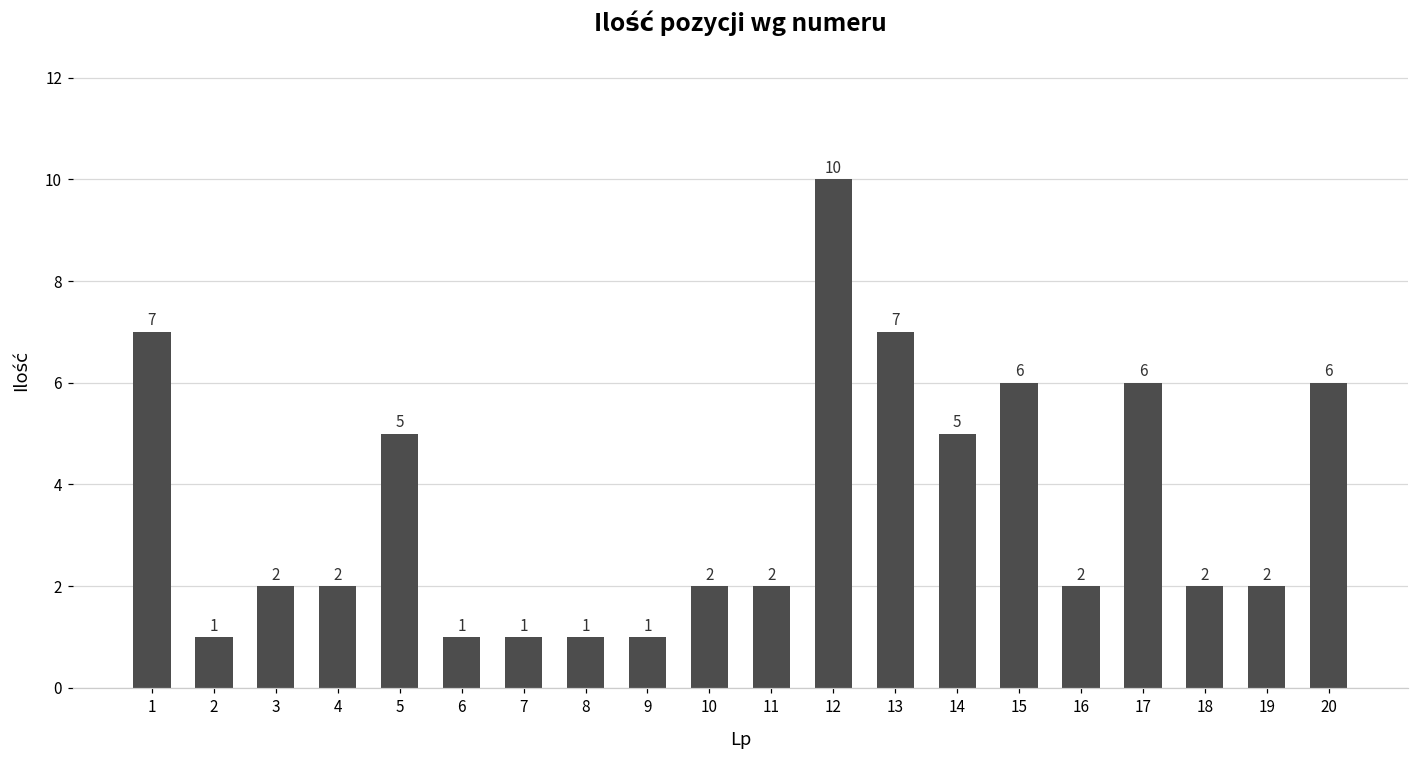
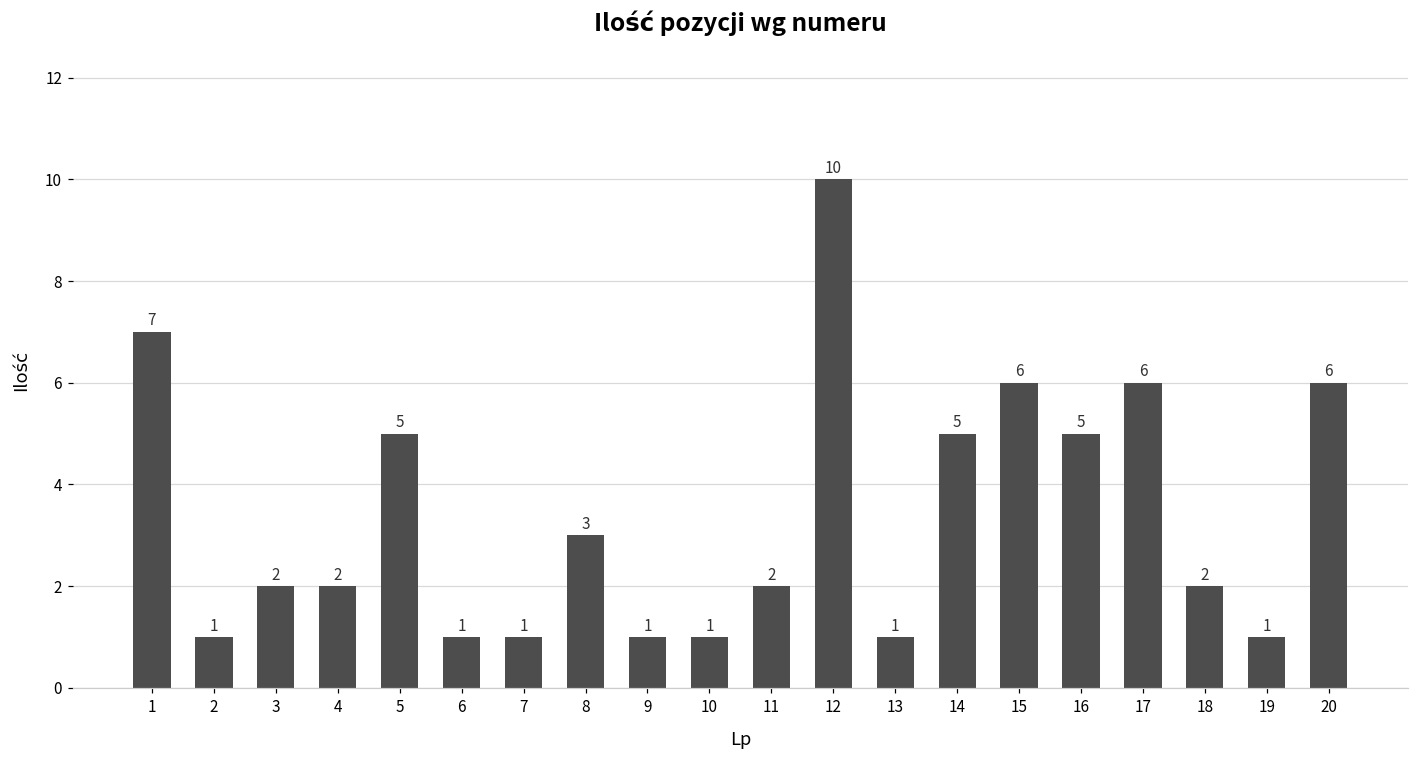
8: 1 -> 3
10: 2 -> 1
13: 7 -> 1
16: 2 -> 5
19: 2 -> 1
